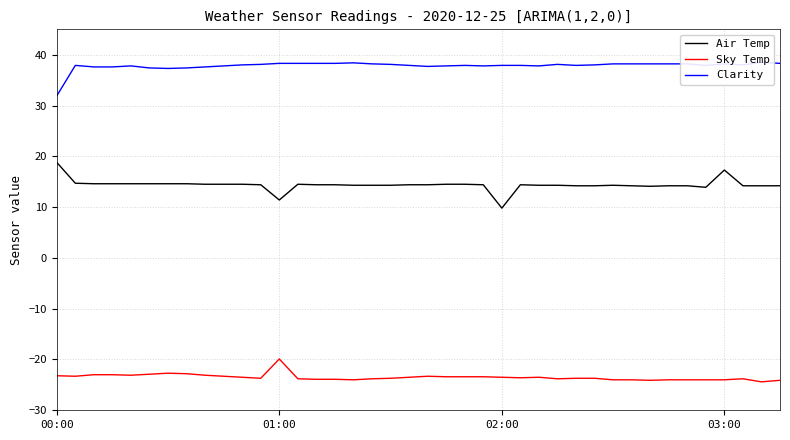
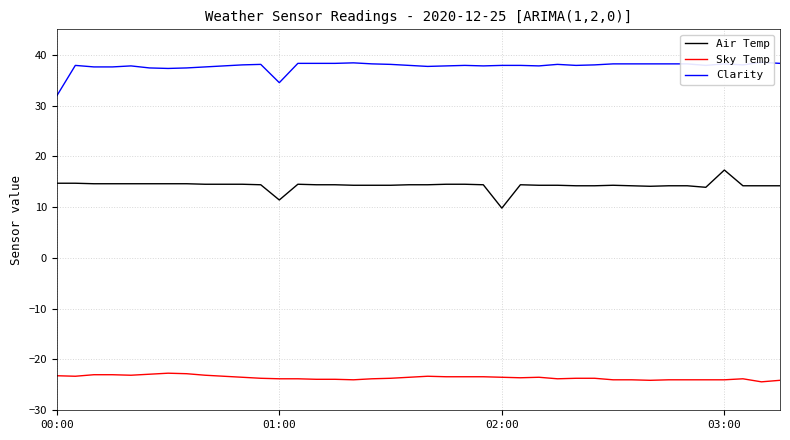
Air Temp, 00:00: 19 -> 15
Sky Temp, 01:00: -20 -> -24
Clarity, 01:00: 38 -> 35
